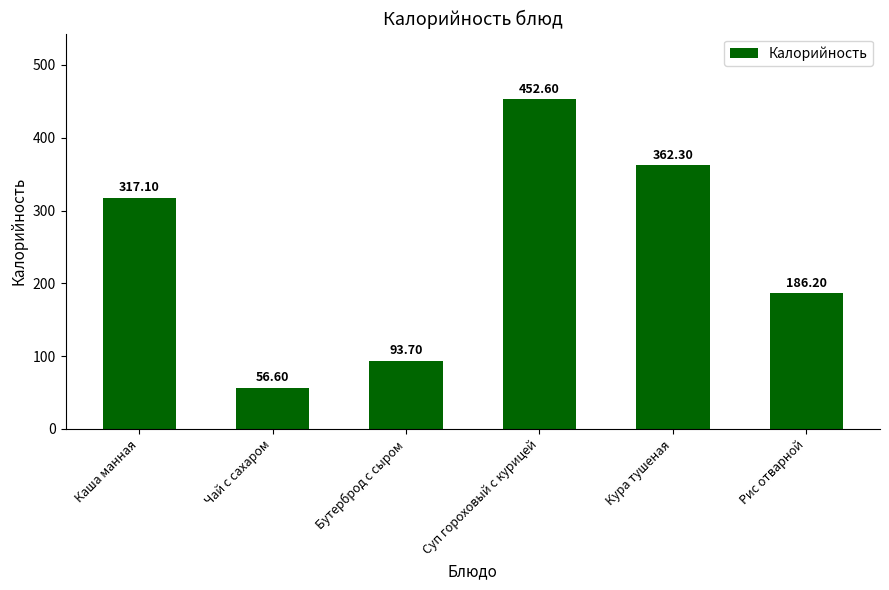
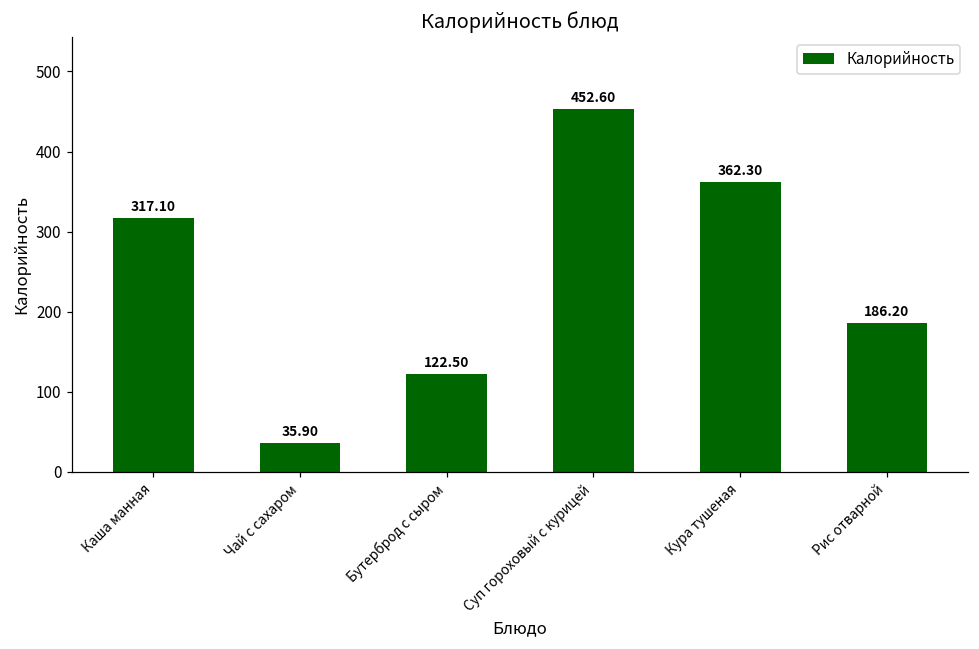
Чай с сахаром: 56.60 -> 35.90
Бутерброд с сыром: 93.70 -> 122.50
